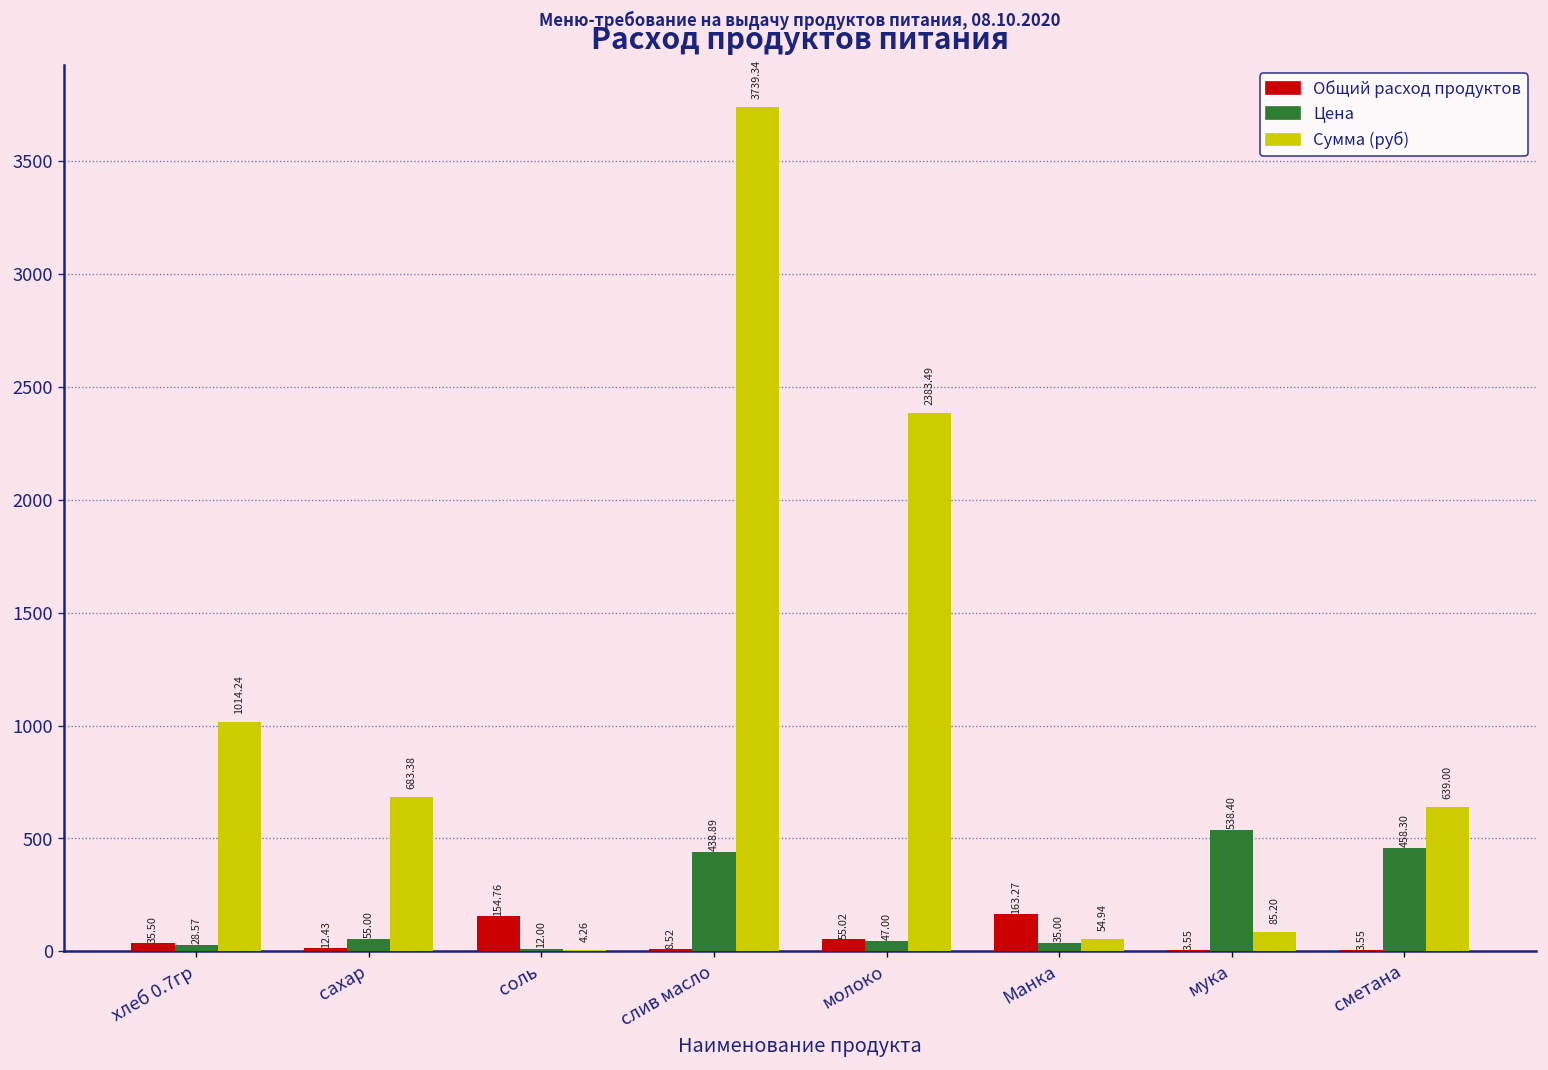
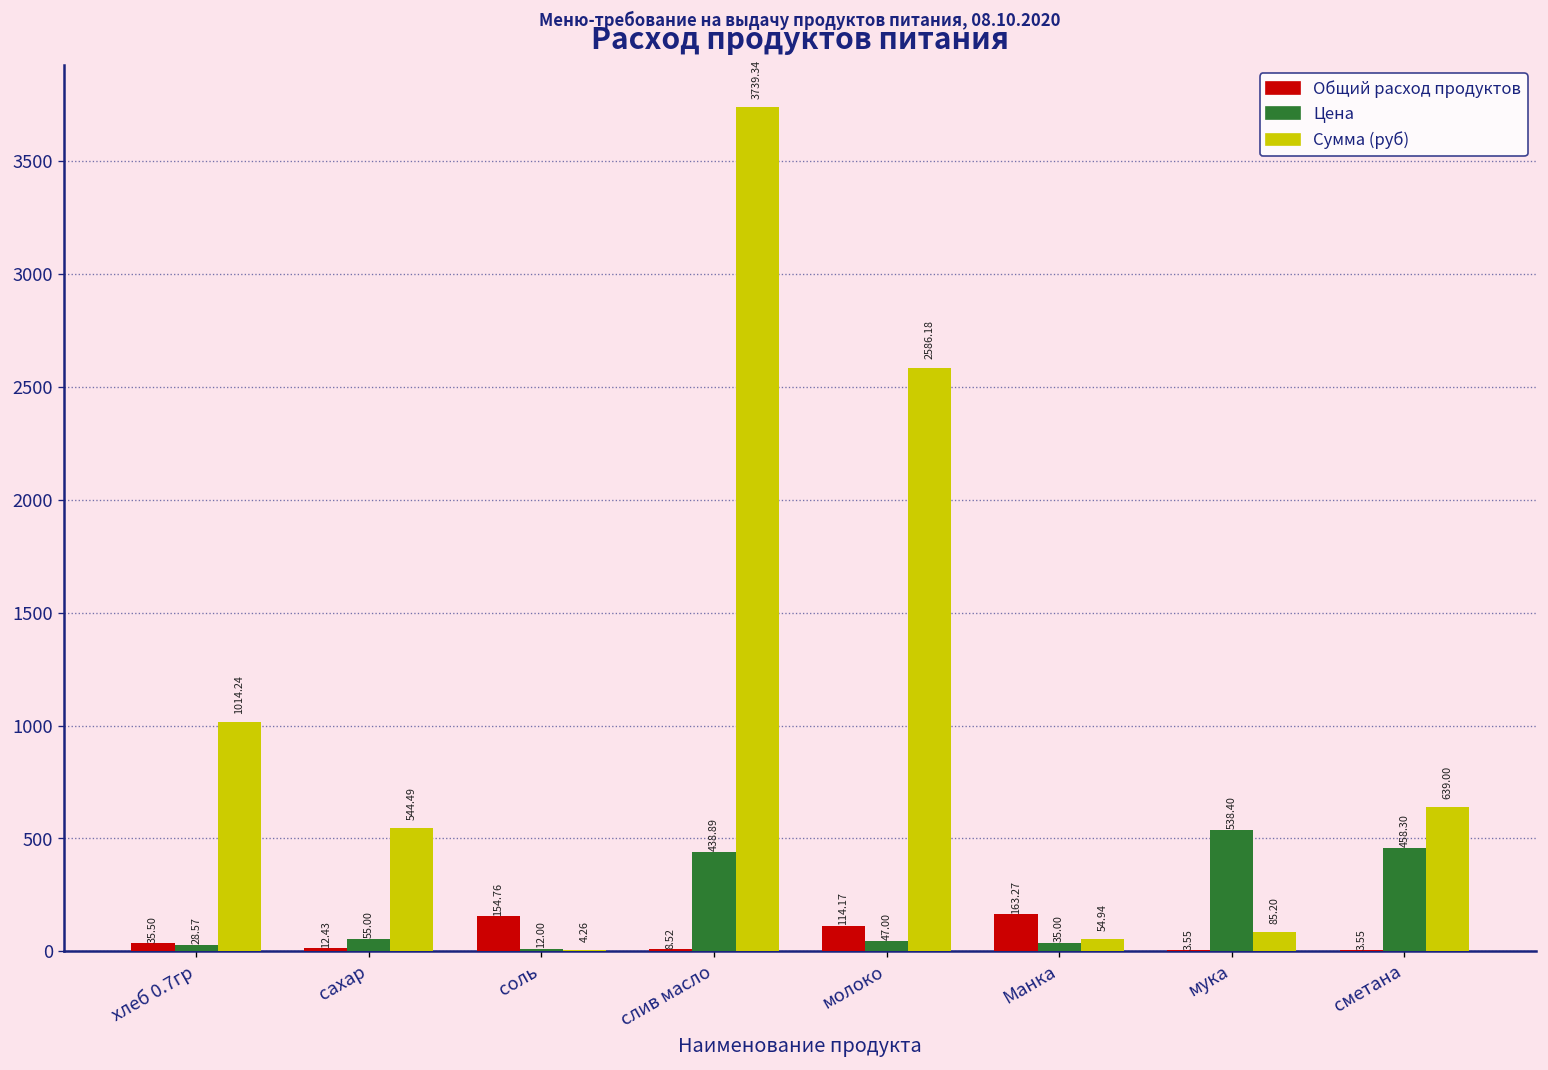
Сумма (руб), сахар: 683.38 -> 544.49
Общий расход продуктов, молоко: 55.02 -> 114.17
Сумма (руб), молоко: 2383.49 -> 2586.18
